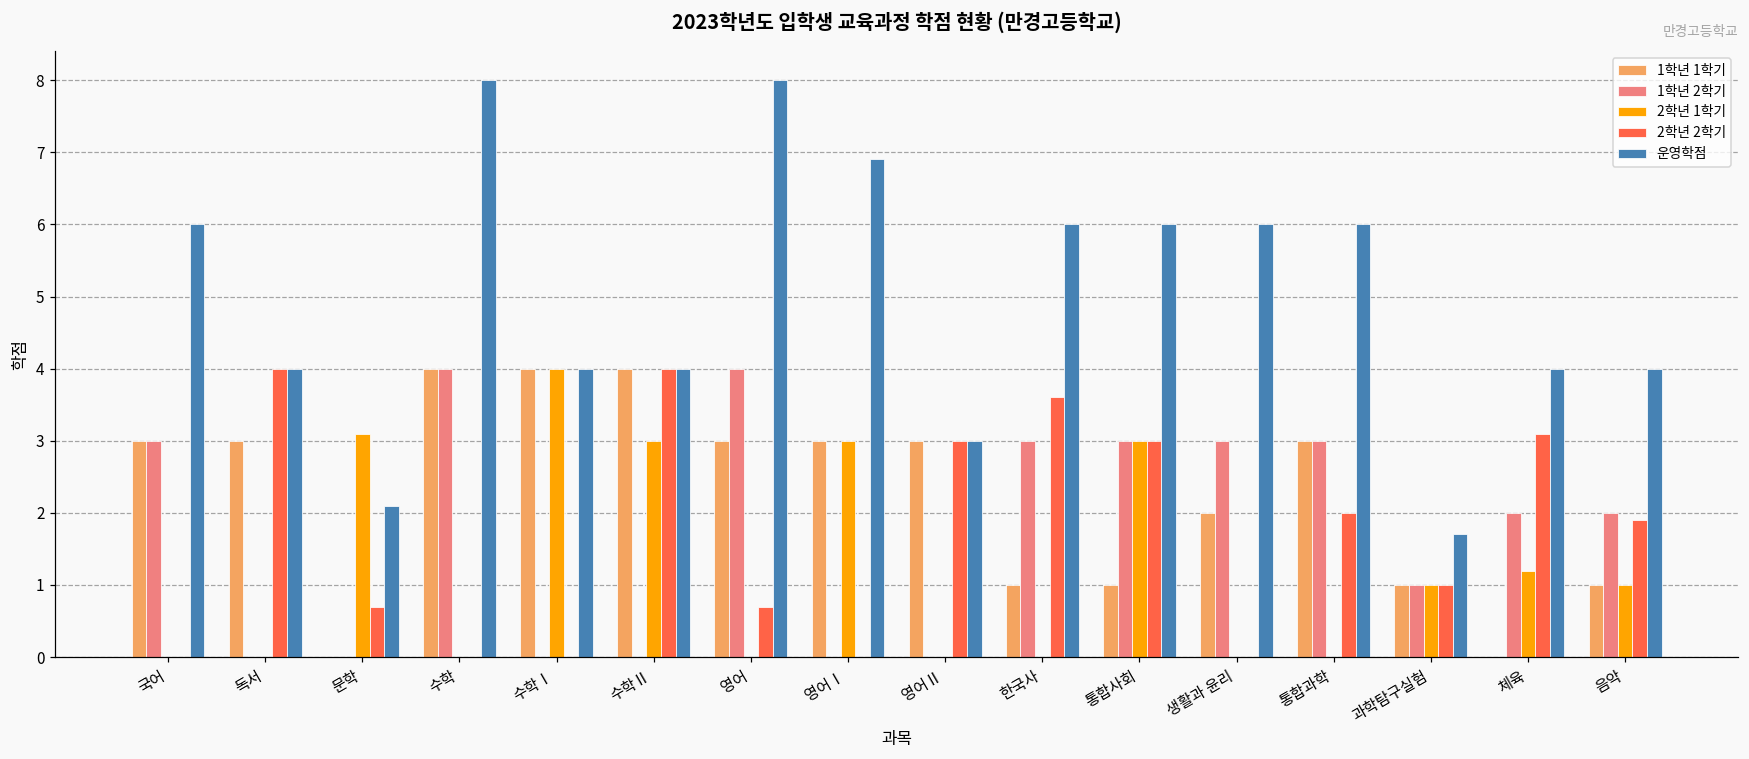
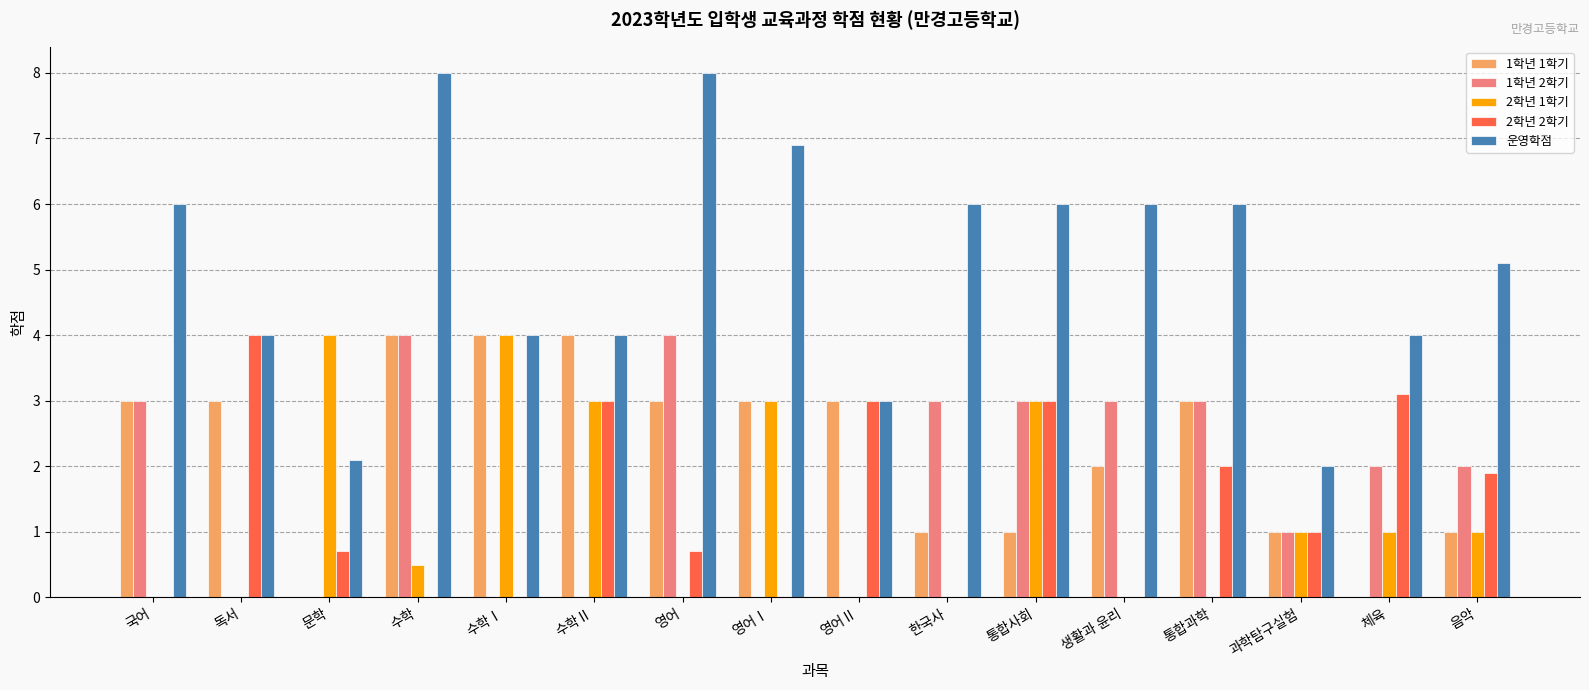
2학년 1학기, 문학: 3.1 -> 4.0
2학년 1학기, 수학: 0.0 -> 0.5
2학년 2학기, 수학Ⅱ: 4 -> 3
2학년 2학기, 한국사: 3.6 -> 0.0
운영학점, 과학탐구실험: 1.7 -> 2.0
2학년 1학기, 체육: 1.2 -> 1.0
운영학점, 음악: 4.0 -> 5.1
